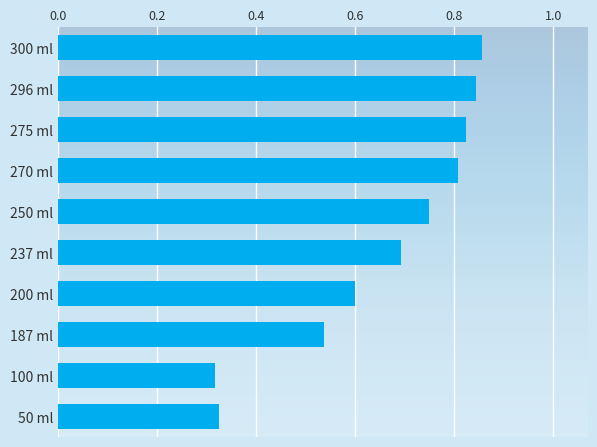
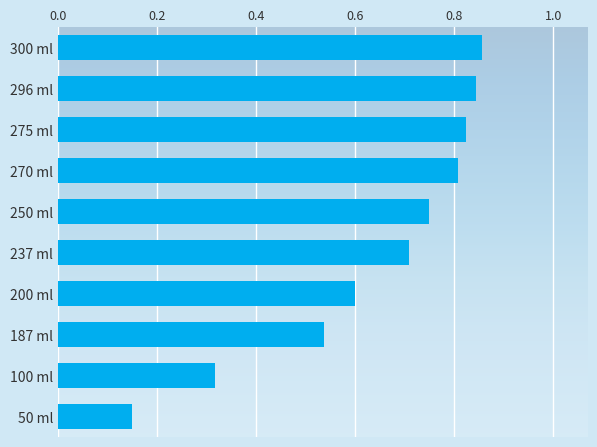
237 ml: 0.69 -> 0.71
50 ml: 0.32 -> 0.15
